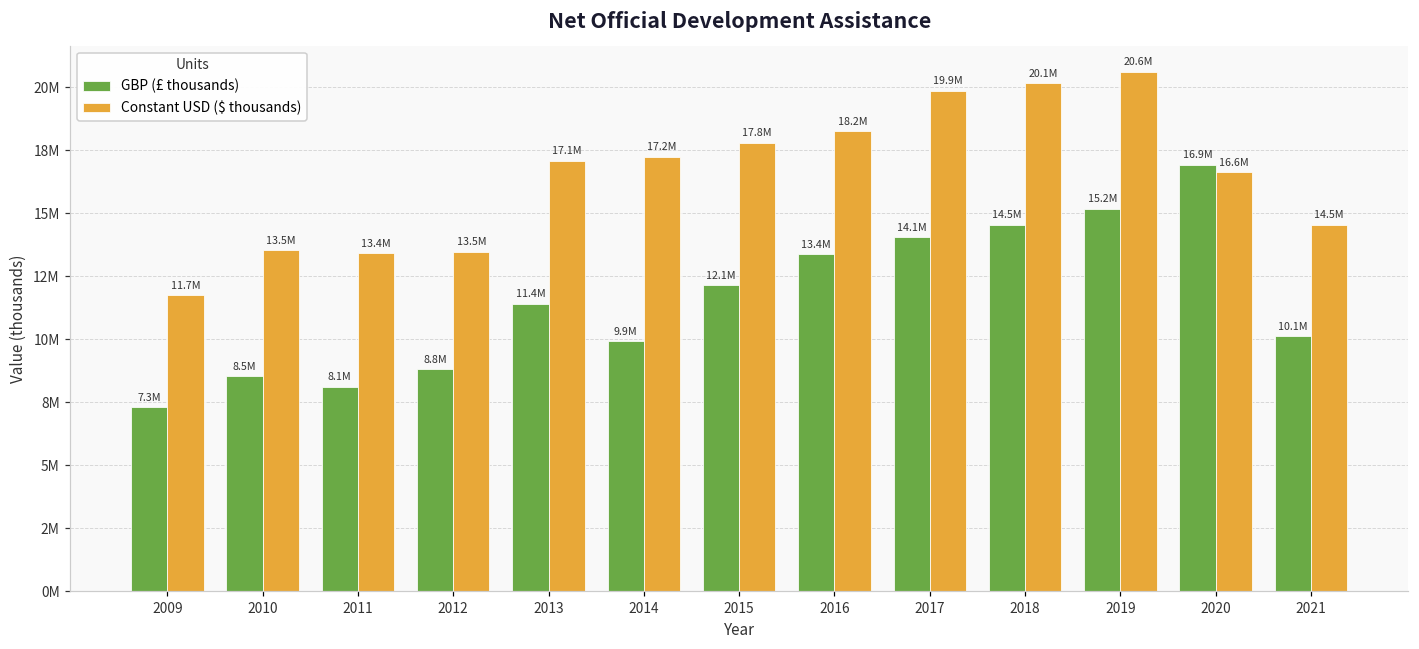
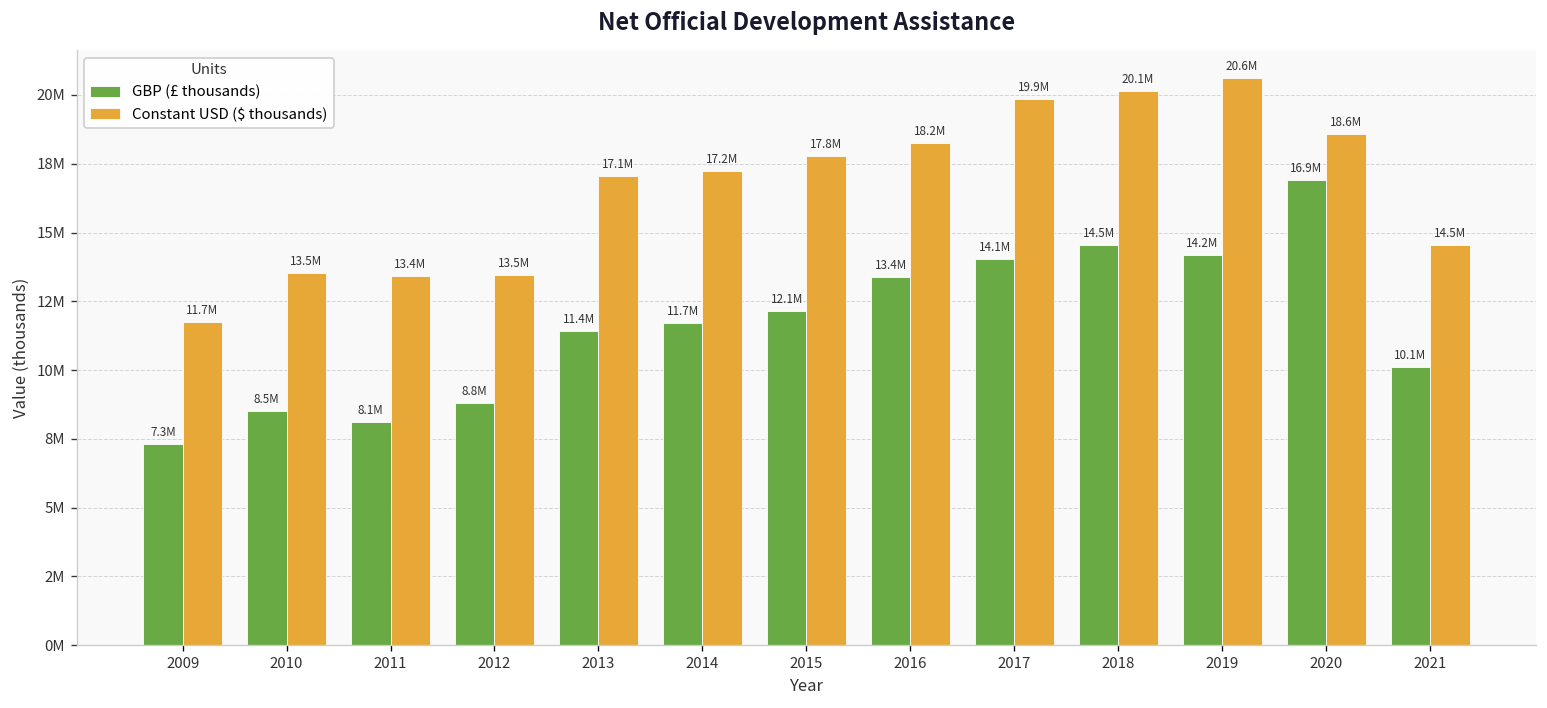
GBP (£ thousands), 2014: 9.9M -> 11.7M
GBP (£ thousands), 2019: 15.2M -> 14.2M
Constant USD ($ thousands), 2020: 16.6M -> 18.6M
